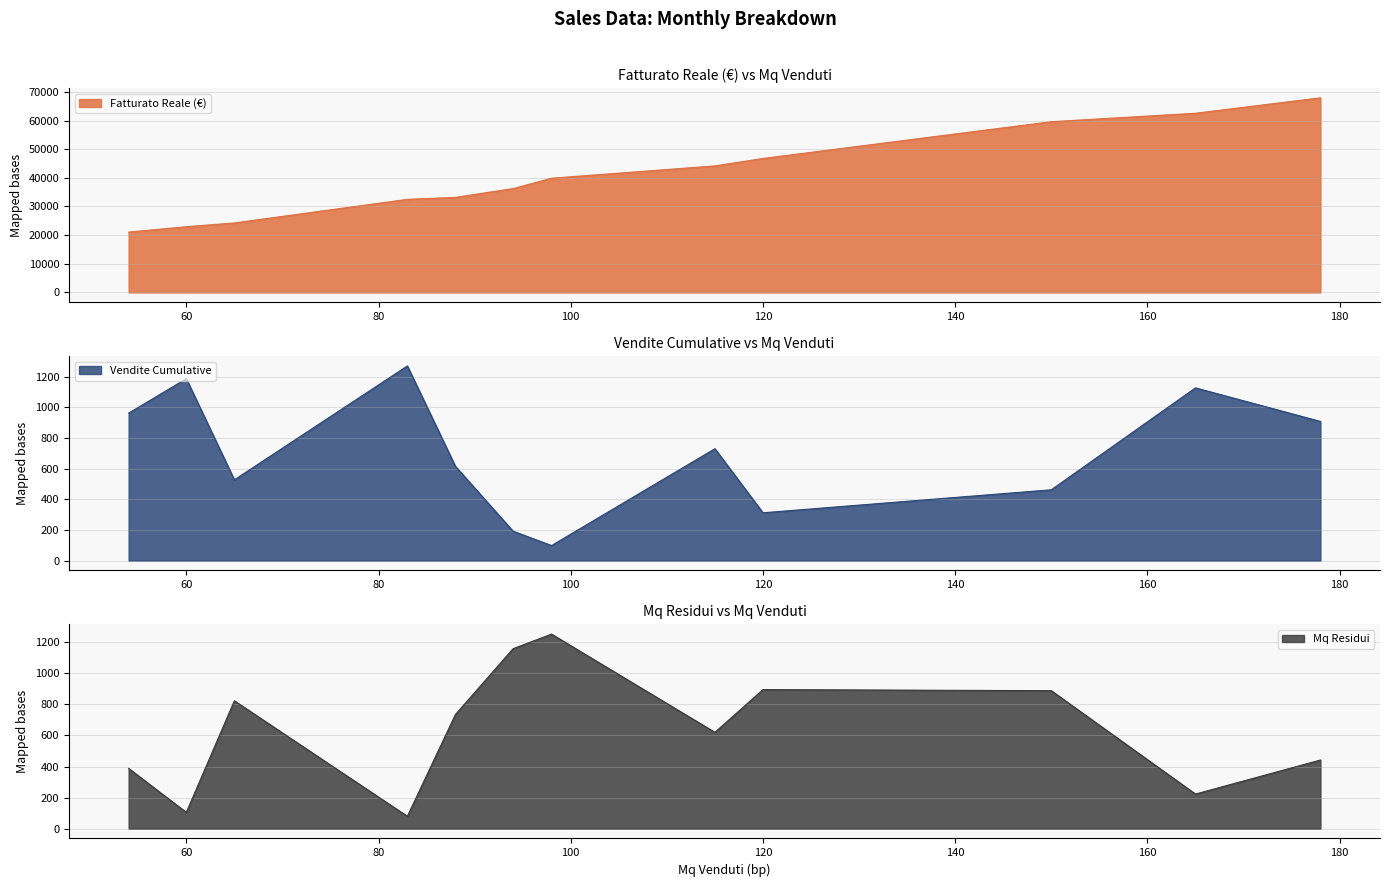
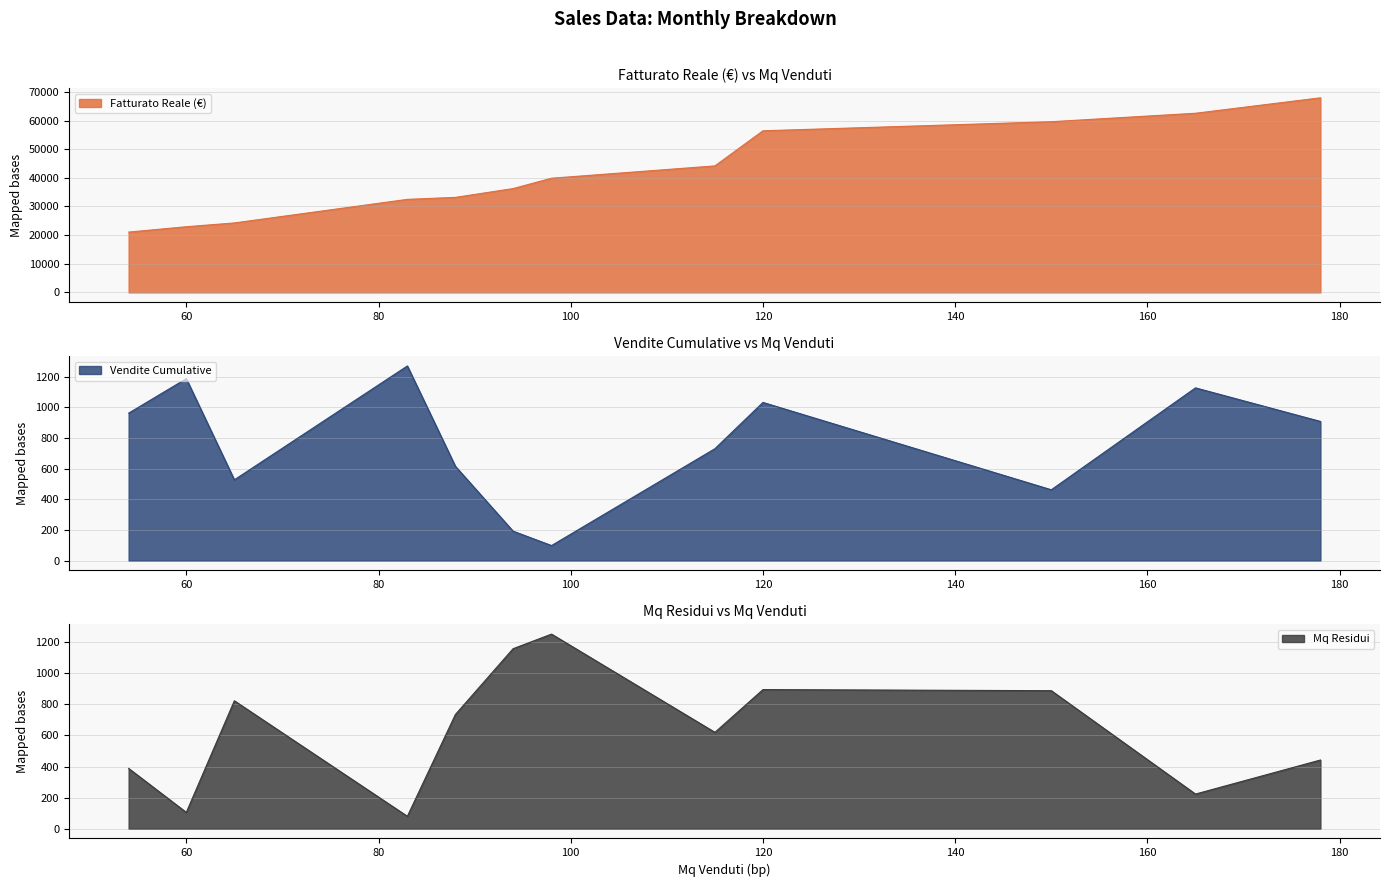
Fatturato Reale (€) vs Mq Venduti, 120: 47000 -> 56000
Vendite Cumulative vs Mq Venduti, 120: 310 -> 1030
